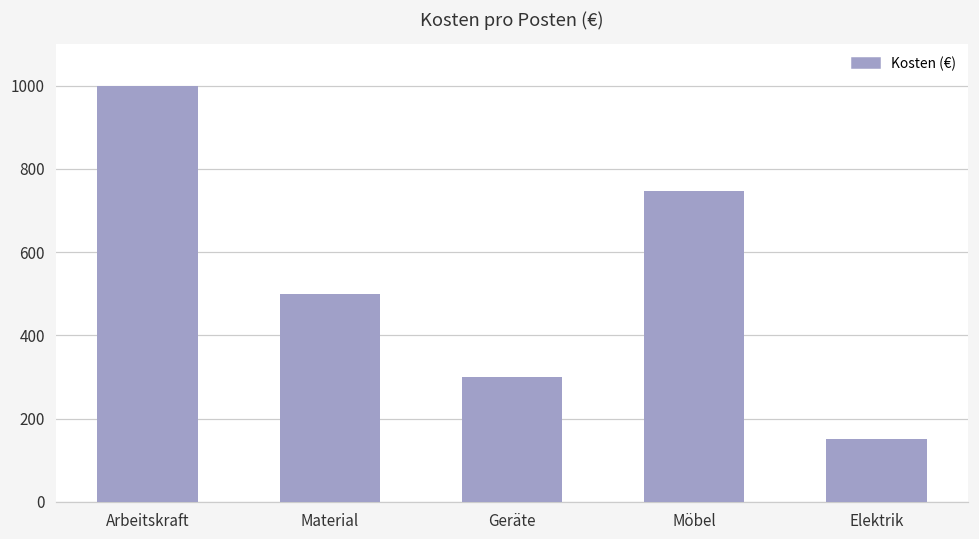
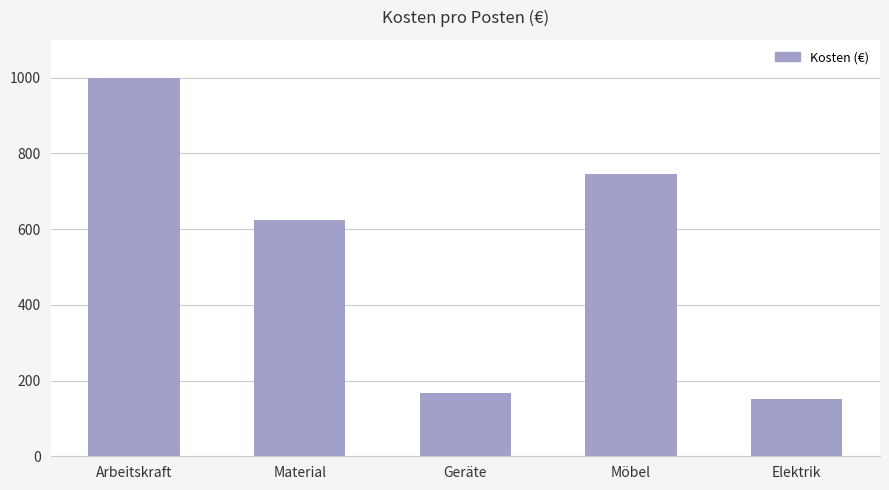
Material: 500 -> 620
Geräte: 300 -> 170
